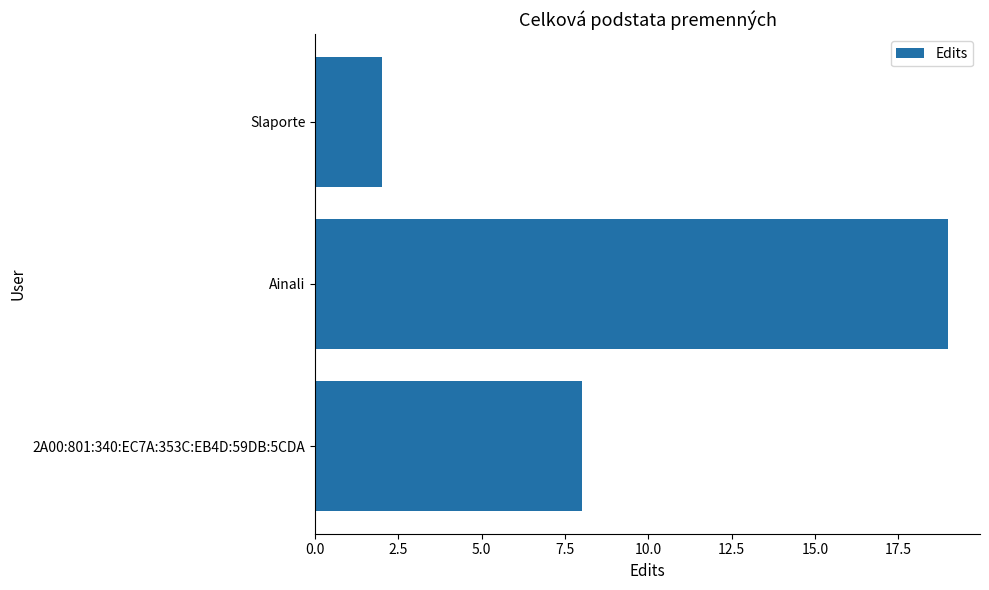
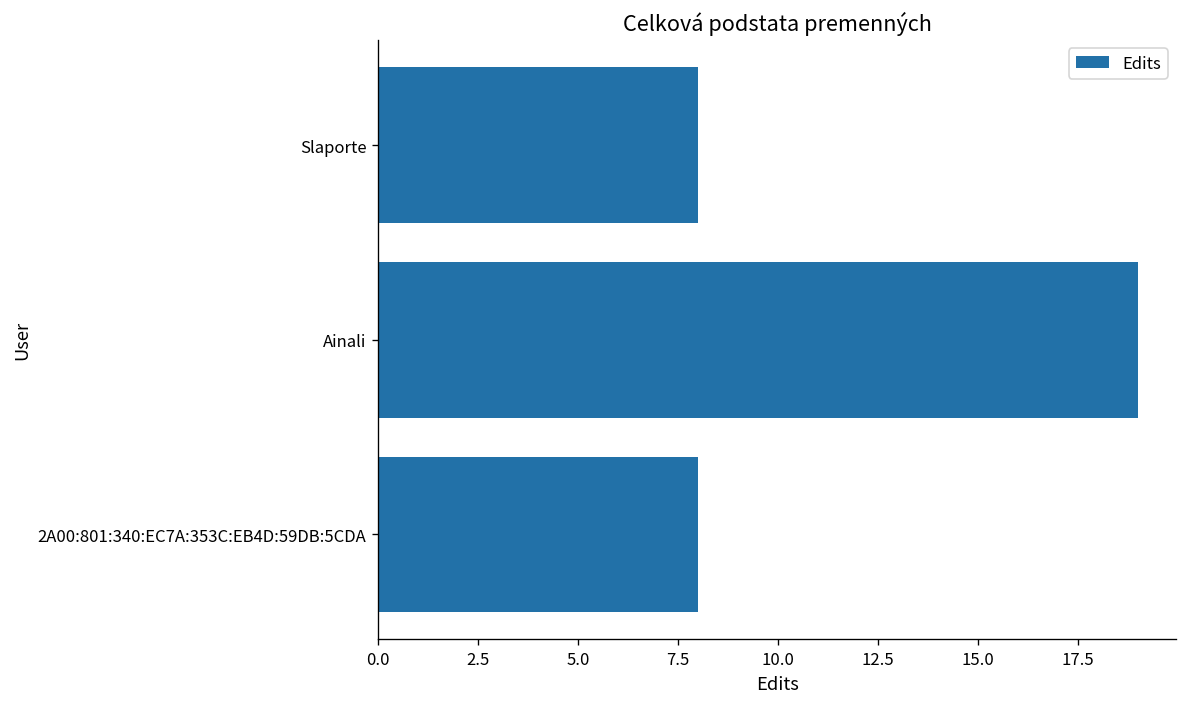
Slaporte: 2 -> 8
